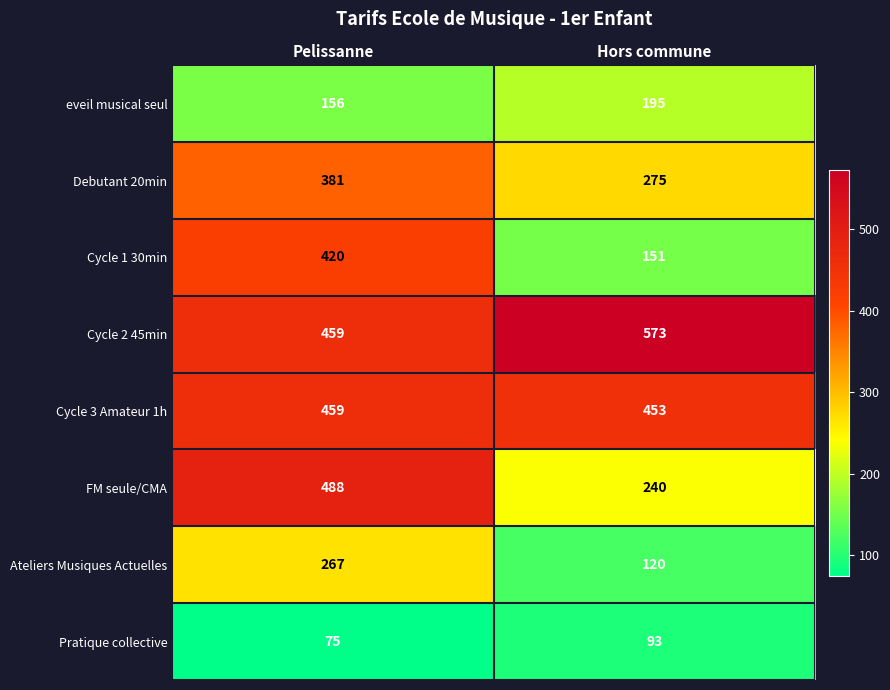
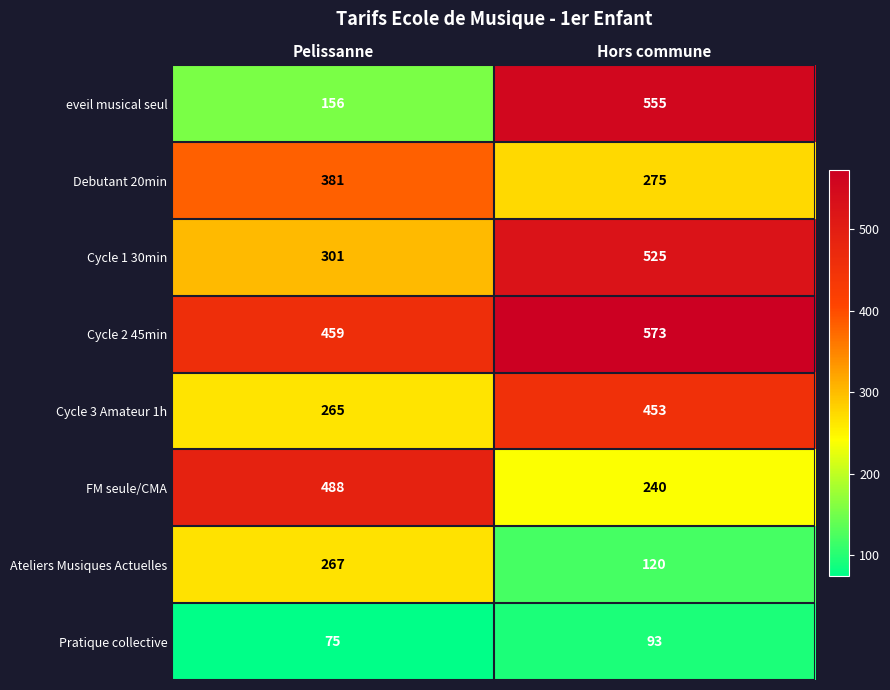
eveil musical seul, Hors commune: 195 -> 555
Cycle 1 30min, Pelissanne: 420 -> 301
Cycle 1 30min, Hors commune: 151 -> 525
Cycle 3 Amateur 1h, Pelissanne: 459 -> 265
